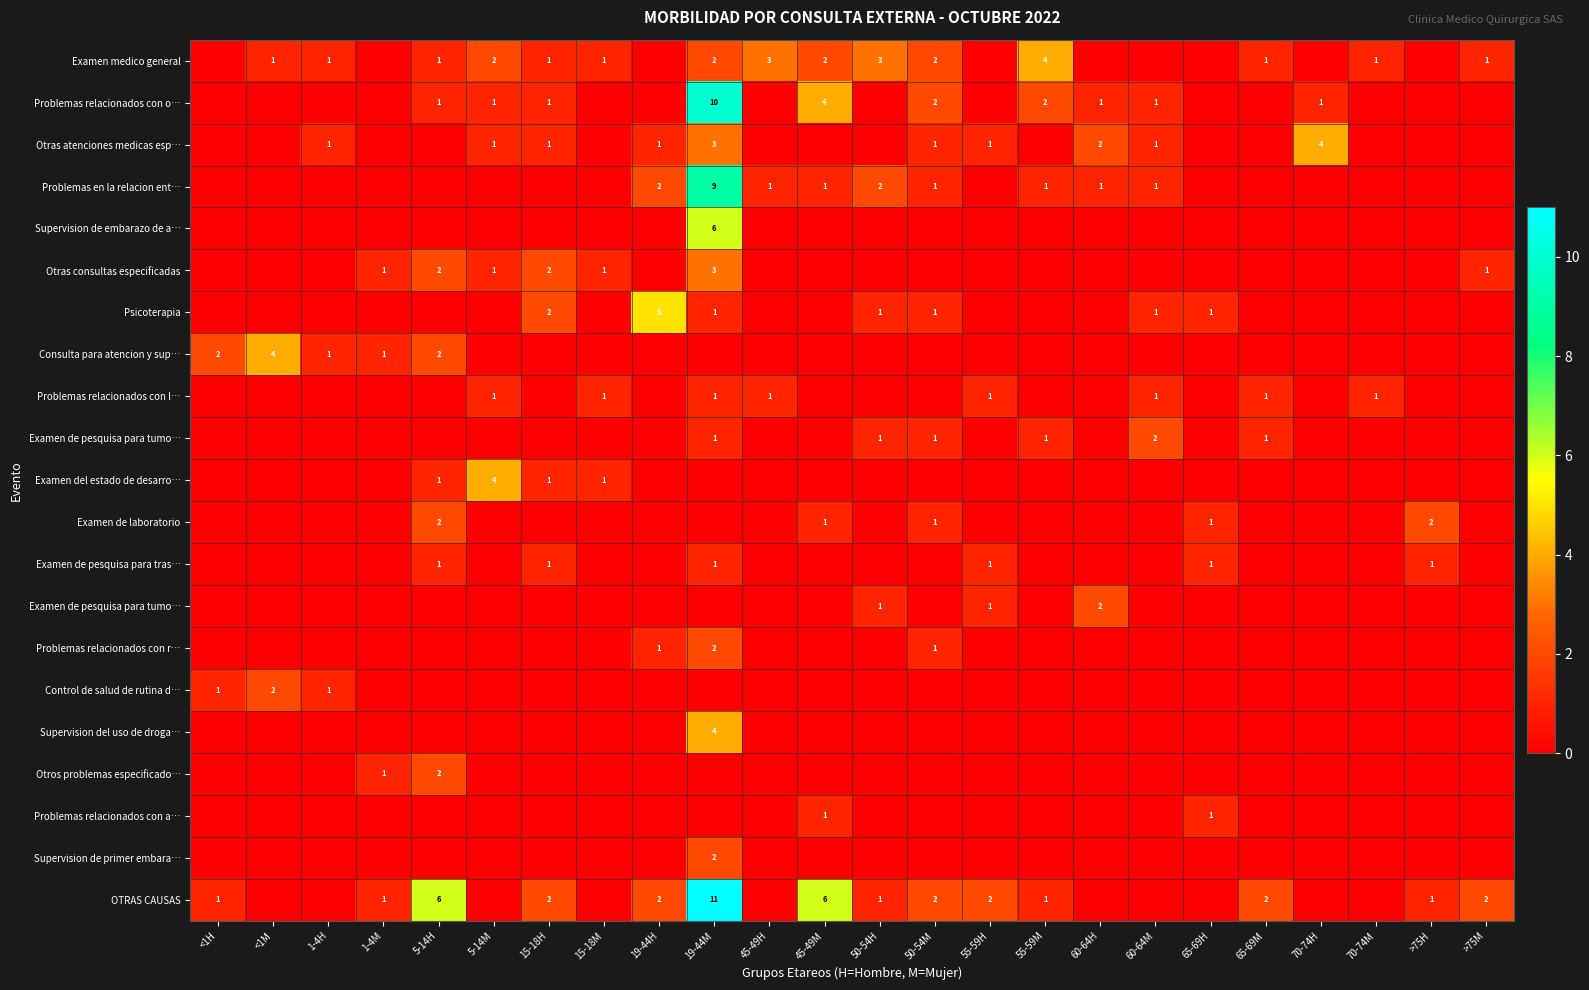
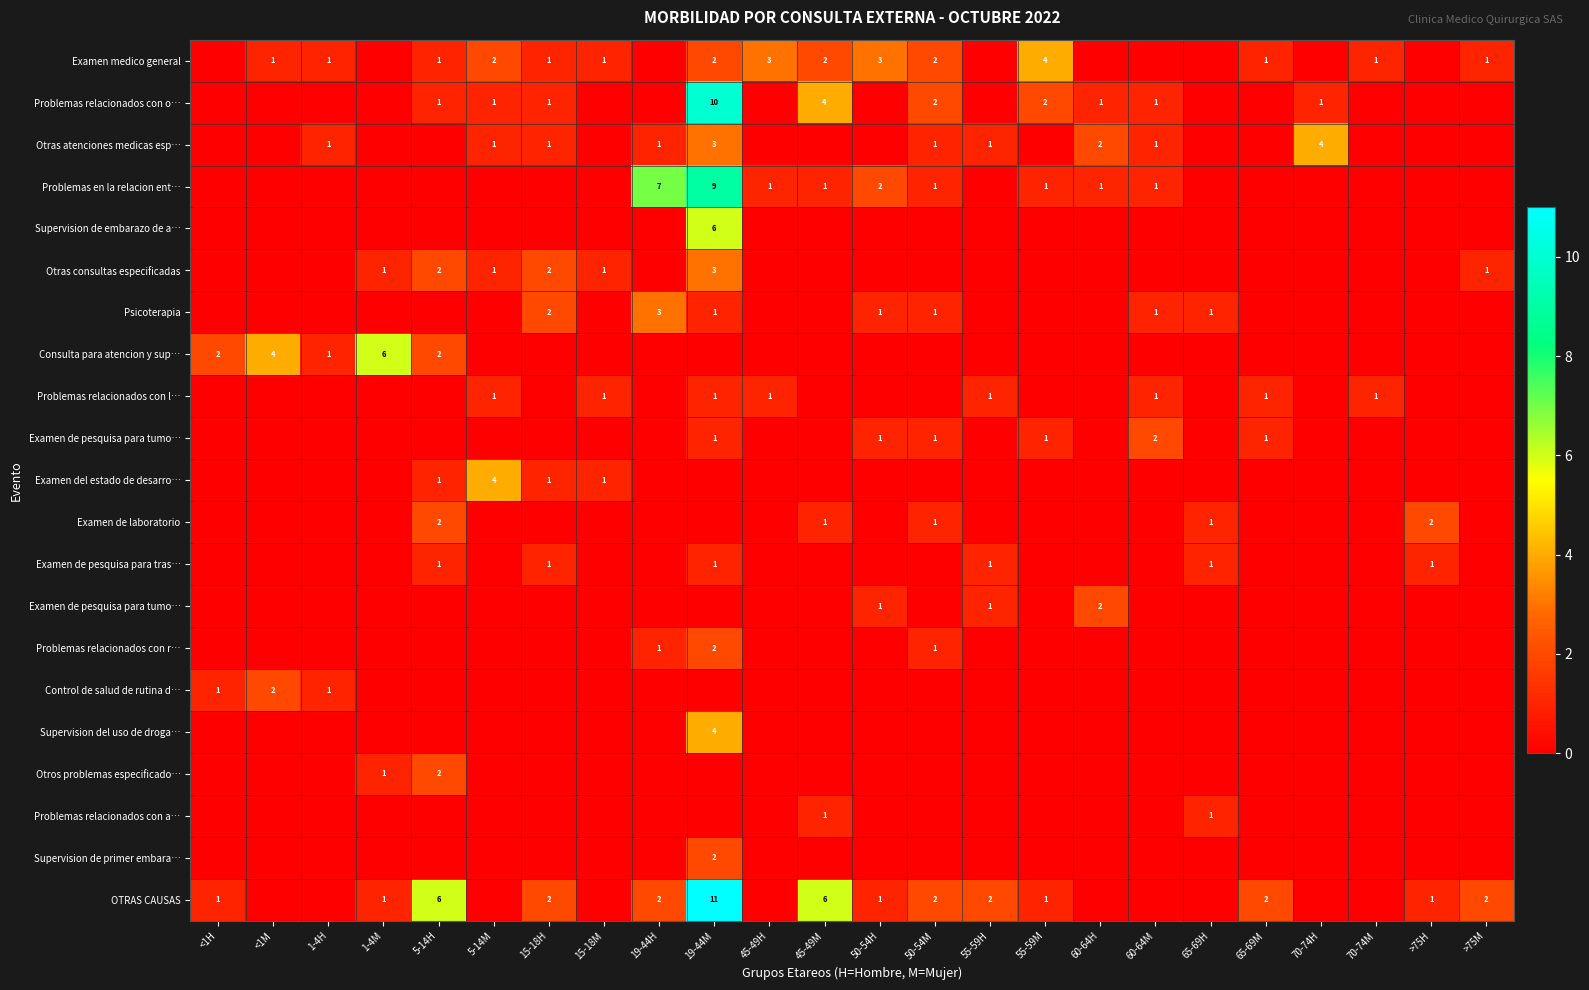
Problemas en la relacion ent…, 19-44H: 2 -> 7
Psicoterapia, 19-44H: 5 -> 3
Consulta para atencion y sup…, 1-4M: 1 -> 6
